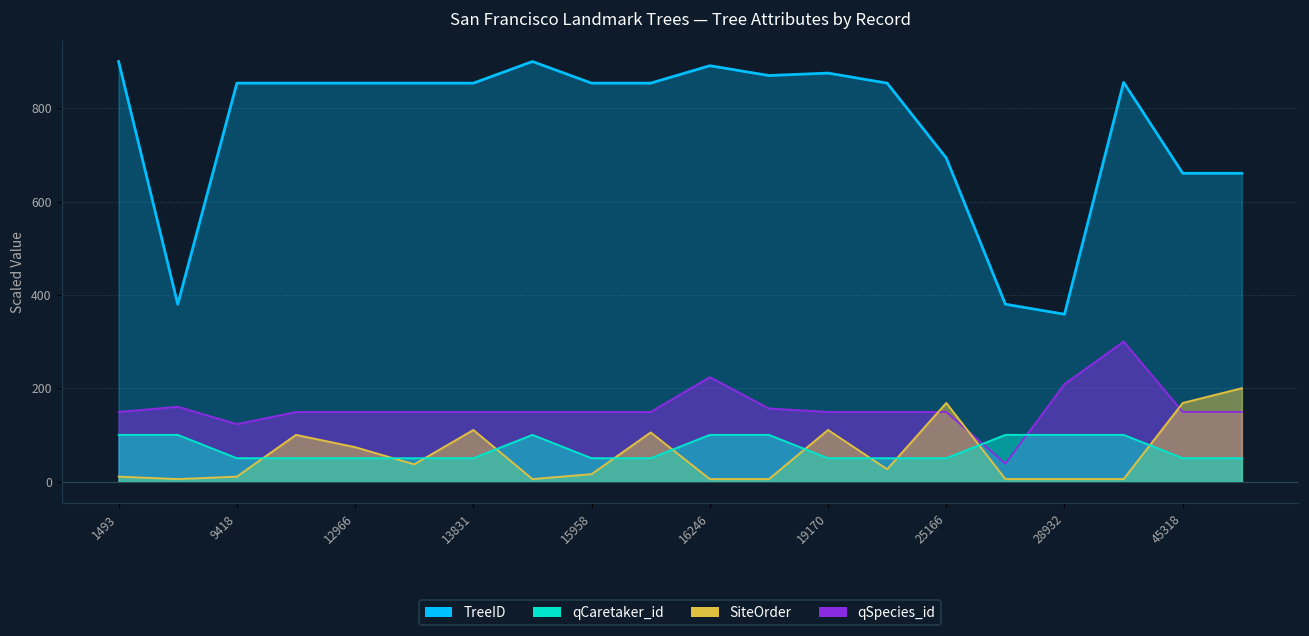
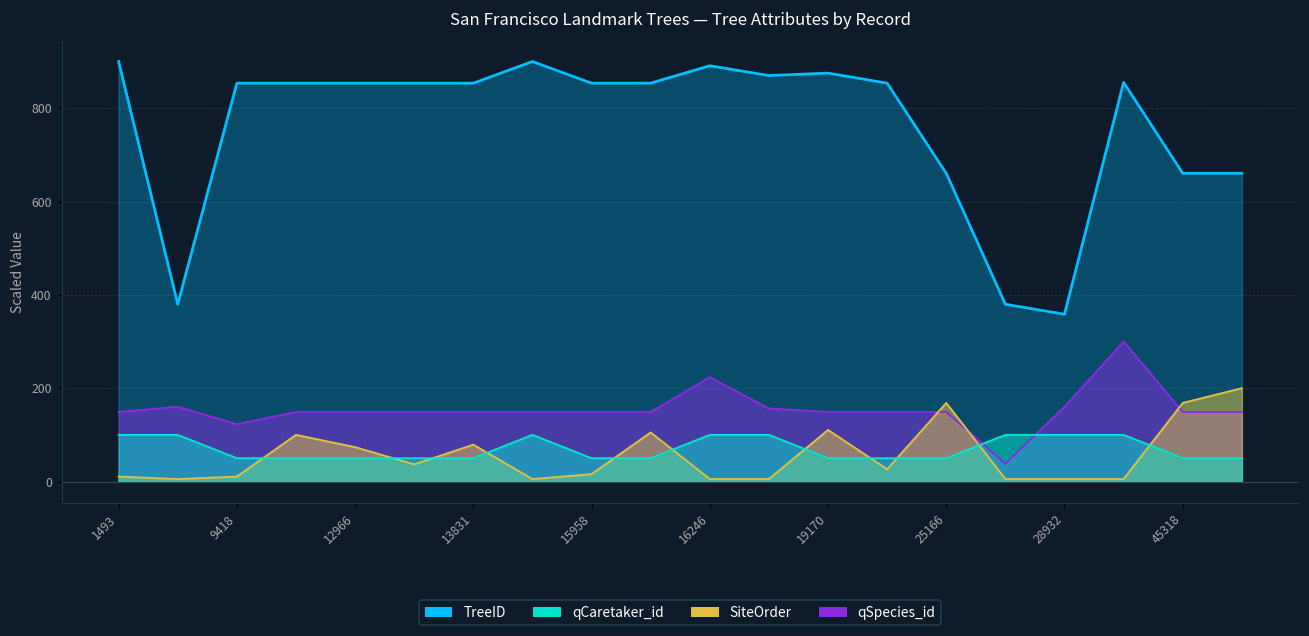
SiteOrder, 13831: 110 -> 80
TreeID, 25166: 690 -> 660
qSpecies_id, 28932: 210 -> 160
